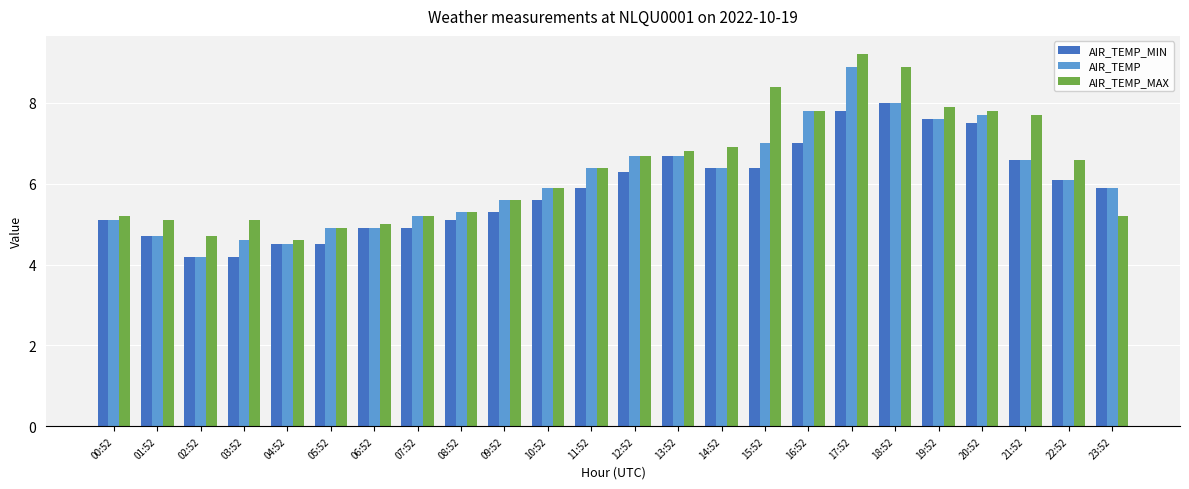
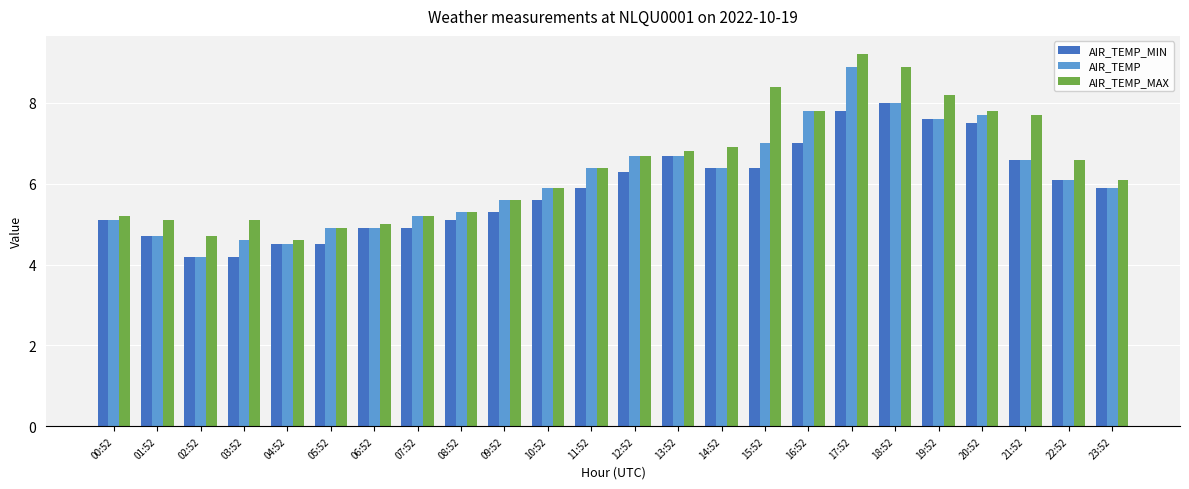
AIR_TEMP_MAX, 19:52: 7.9 -> 8.2
AIR_TEMP_MAX, 23:52: 5.2 -> 6.1
